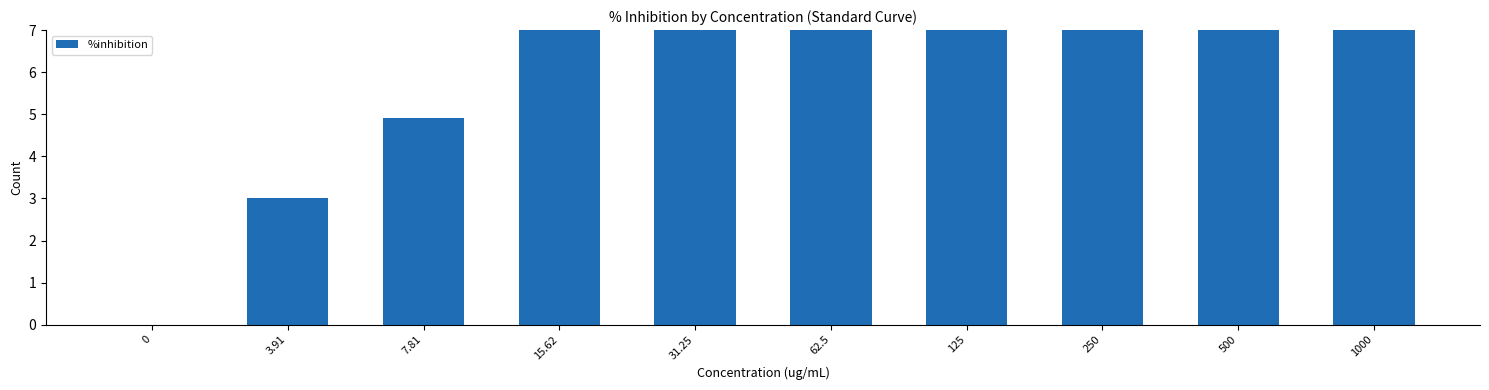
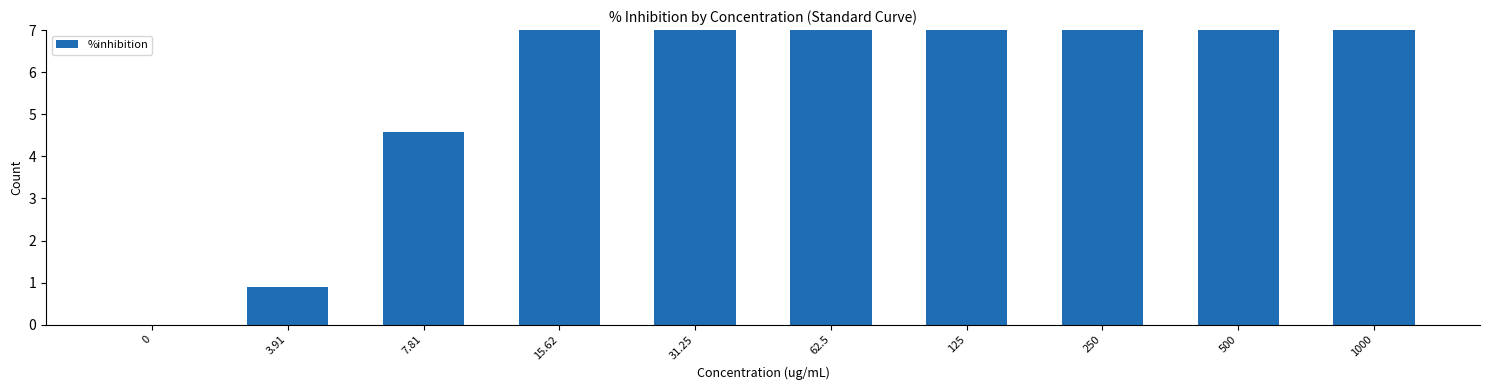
3.91: 3.0 -> 0.9
7.81: 4.9 -> 4.6
